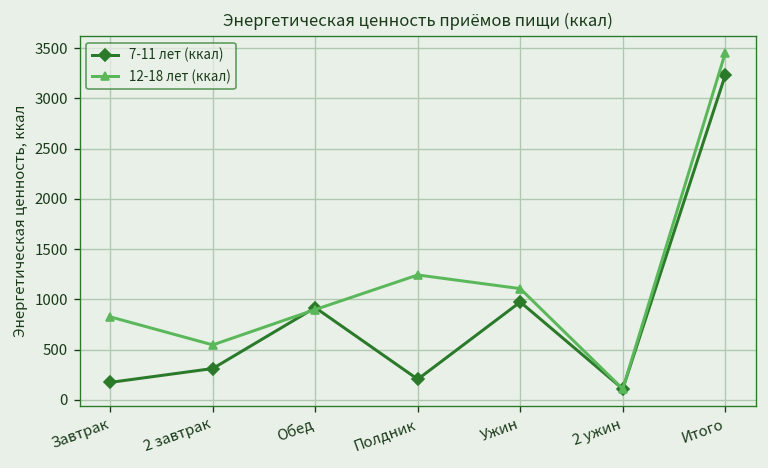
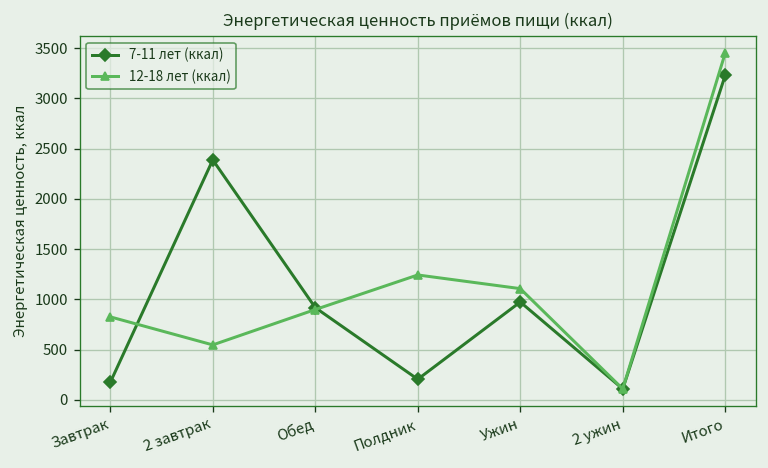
7-11 лет (ккал), 2 завтрак: 300 -> 2400
